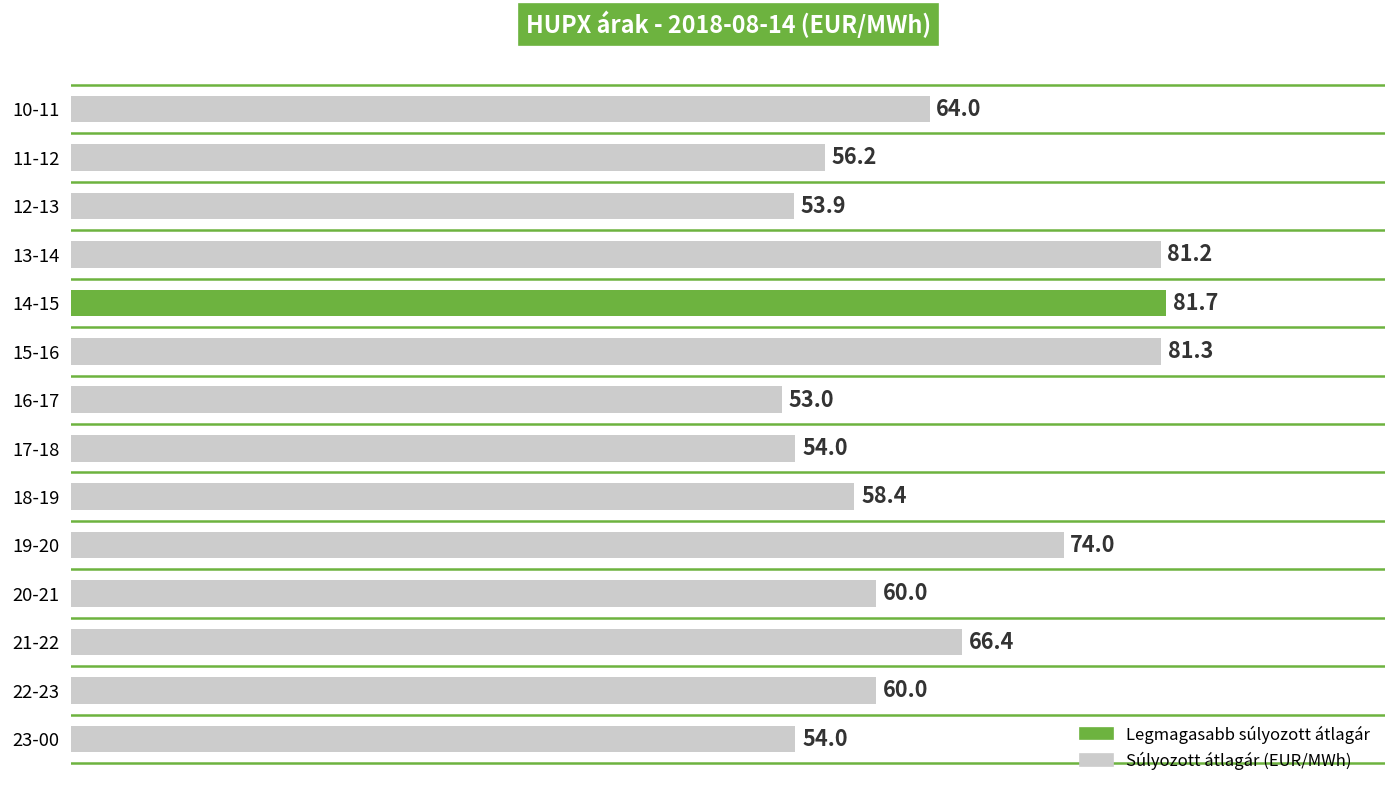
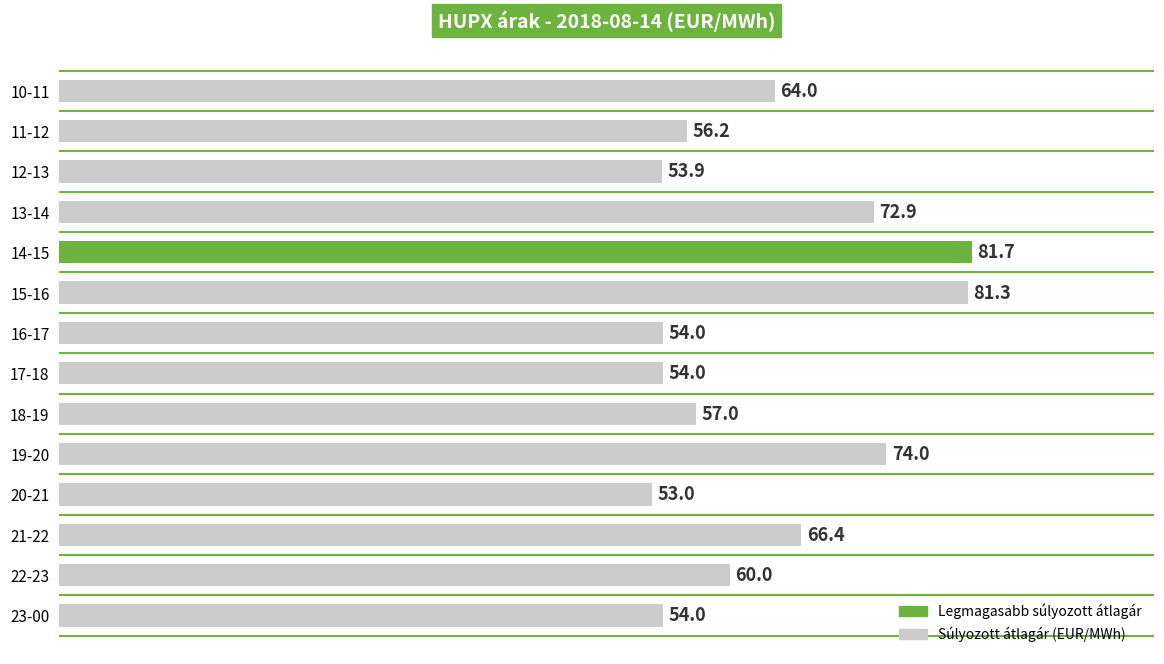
13-14: 81.2 -> 72.9
16-17: 53.0 -> 54.0
18-19: 58.4 -> 57.0
20-21: 60.0 -> 53.0
